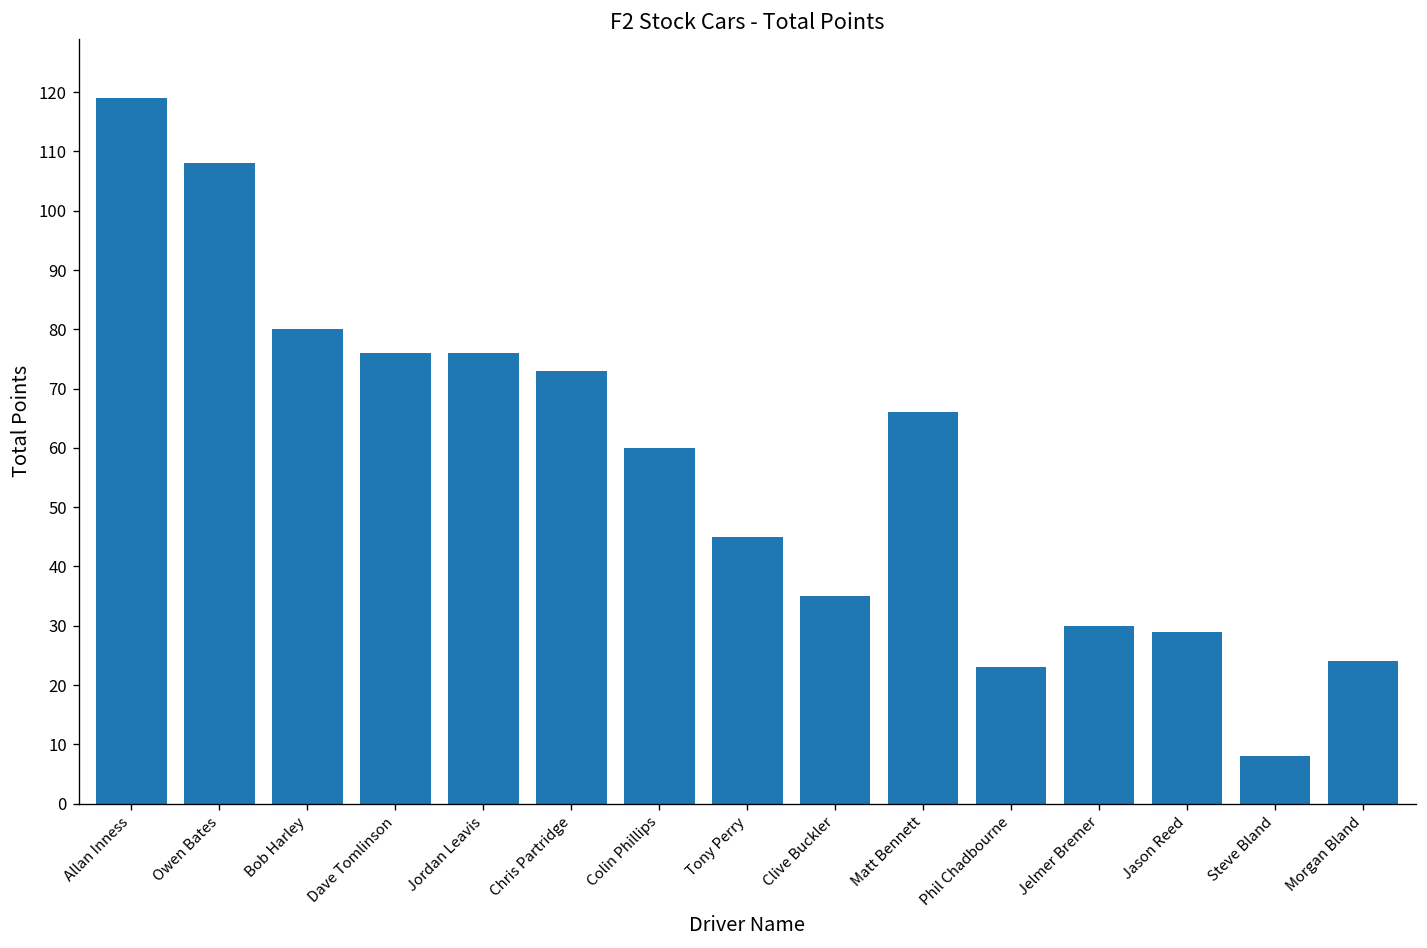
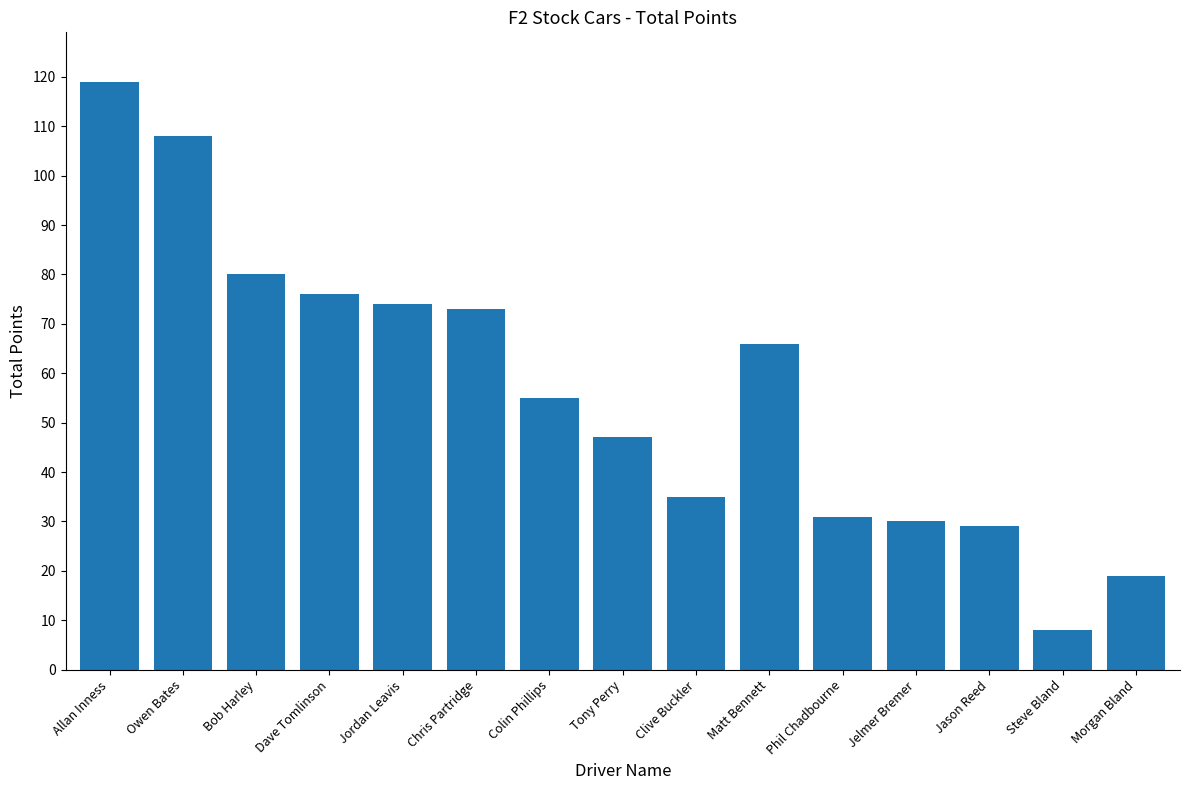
Jordan Leavis: 76 -> 74
Colin Phillips: 60 -> 55
Tony Perry: 45 -> 47
Phil Chadbourne: 23 -> 31
Morgan Bland: 24 -> 19
